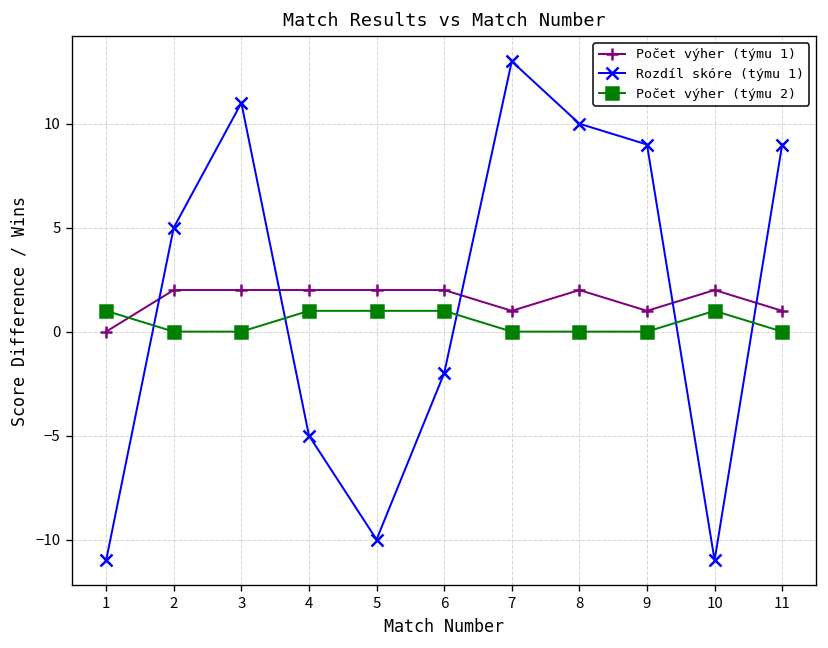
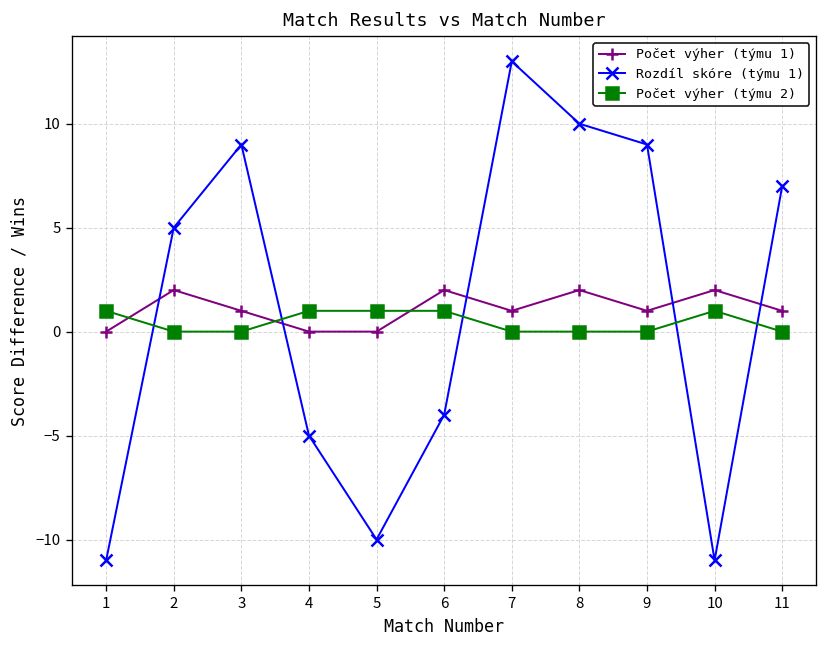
Počet výher (týmu 1), 3: 2 -> 1
Rozdíl skóre (týmu 1), 3: 11 -> 9
Počet výher (týmu 1), 4: 2 -> 0
Počet výher (týmu 1), 5: 2 -> 0
Rozdíl skóre (týmu 1), 6: -2 -> -4
Rozdíl skóre (týmu 1), 11: 9 -> 7
